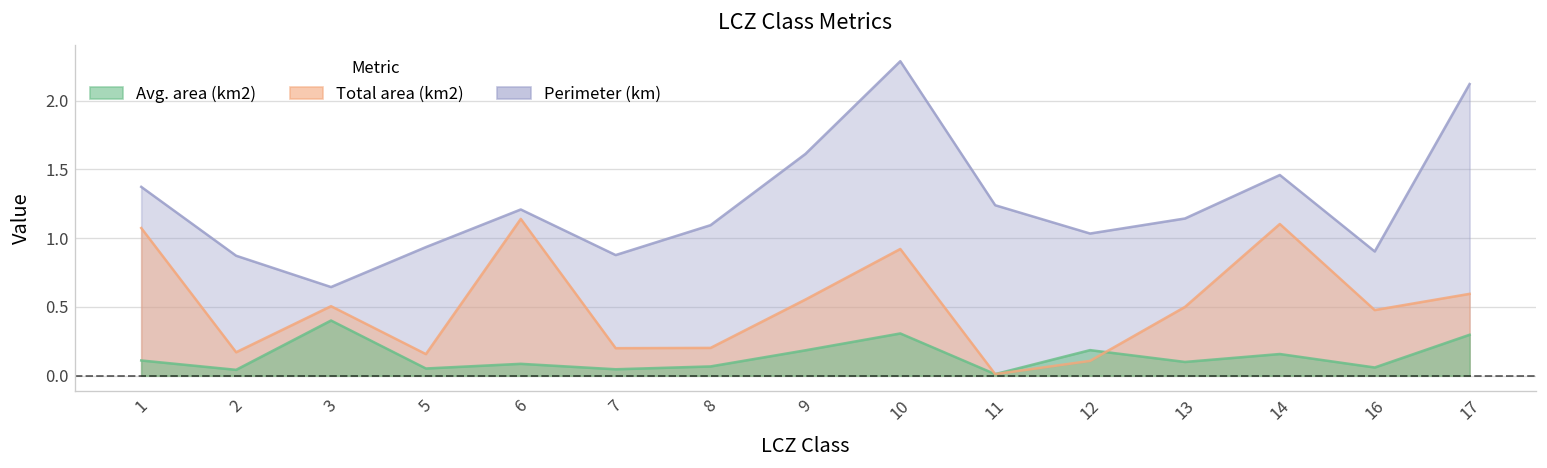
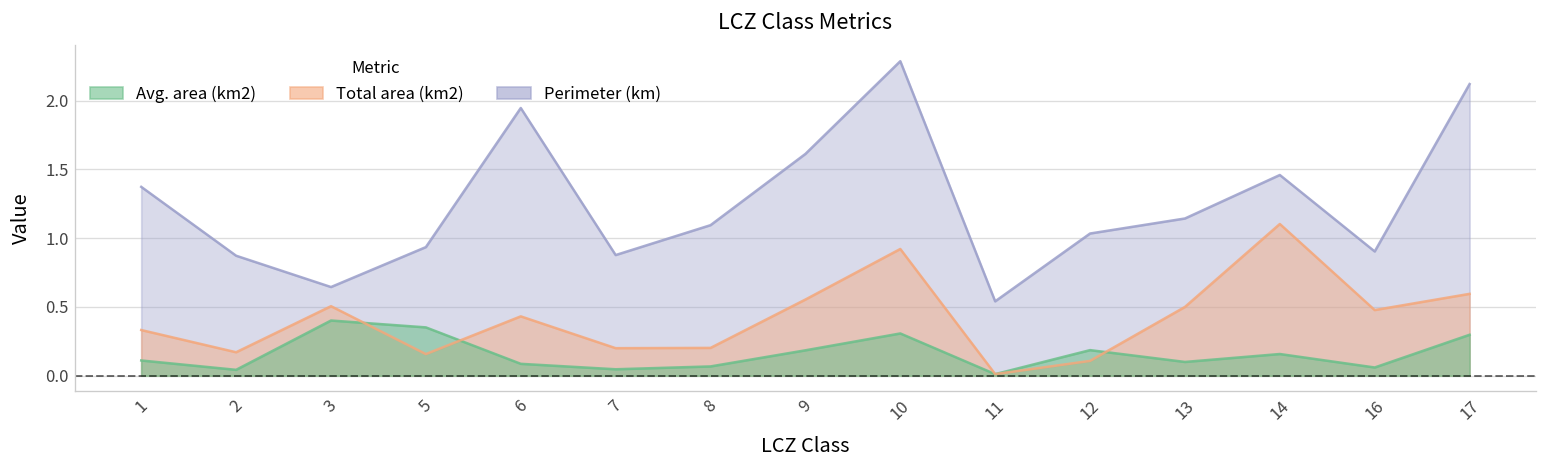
Total area (km2), 1: 1.07 -> 0.33
Avg. area (km2), 5: 0.05 -> 0.35
Perimeter (km), 6: 1.21 -> 1.95
Total area (km2), 6: 1.14 -> 0.43
Perimeter (km), 11: 1.24 -> 0.54
